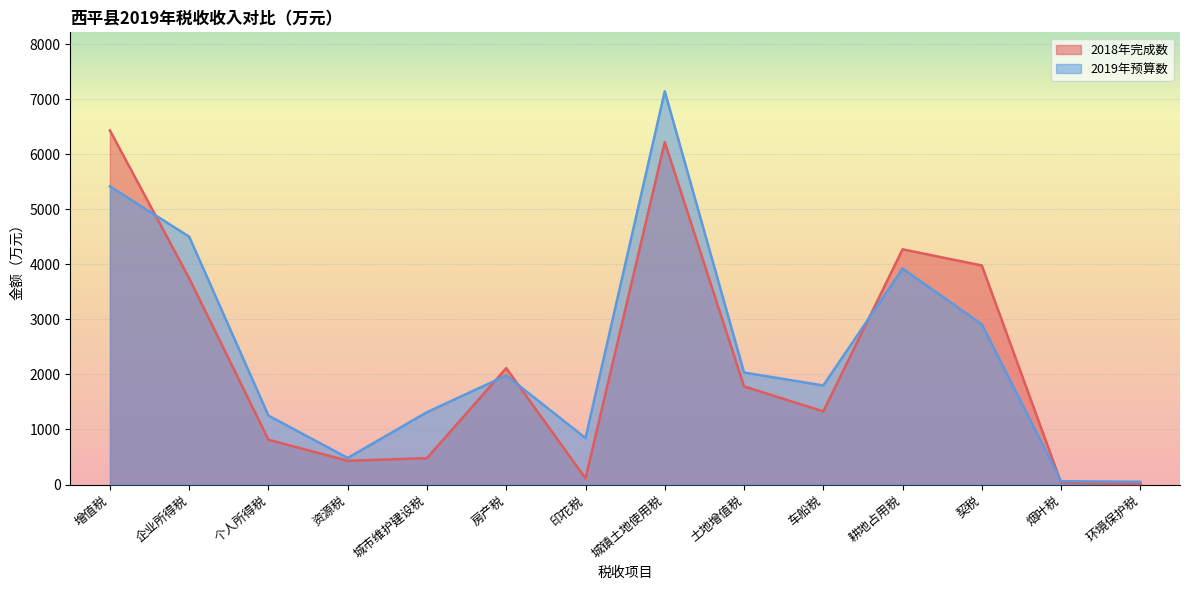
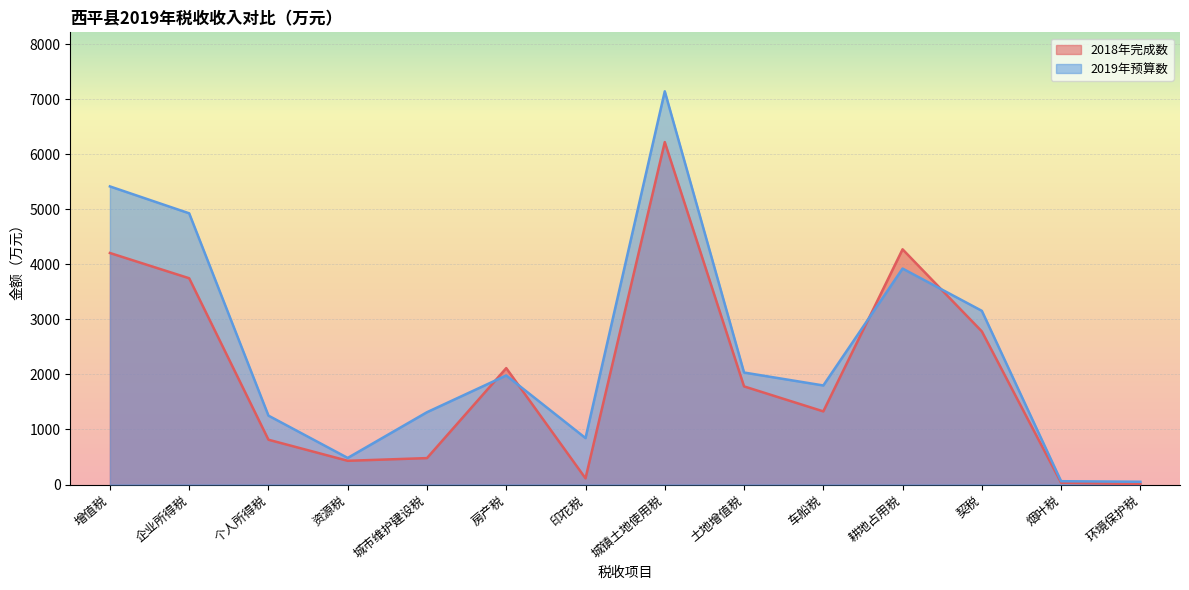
2018年完成数, 增值税: 6400 -> 4200
2019年预算数, 企业所得税: 4500 -> 4900
2018年完成数, 契税: 4000 -> 2800
2019年预算数, 契税: 2900 -> 3200
